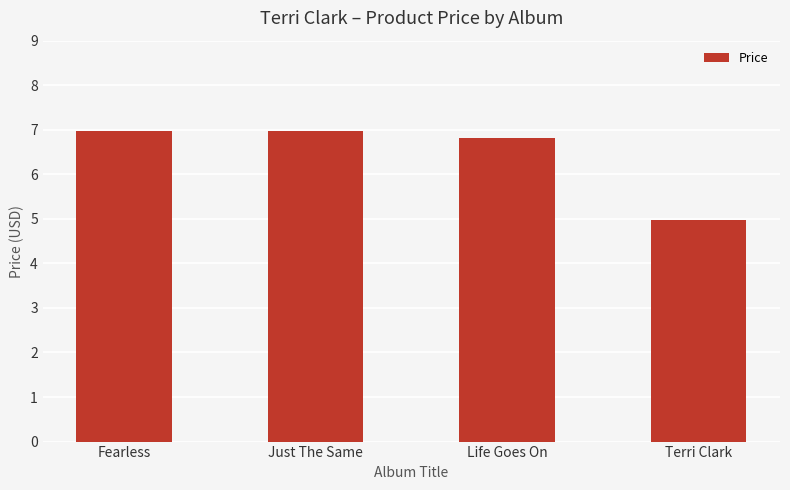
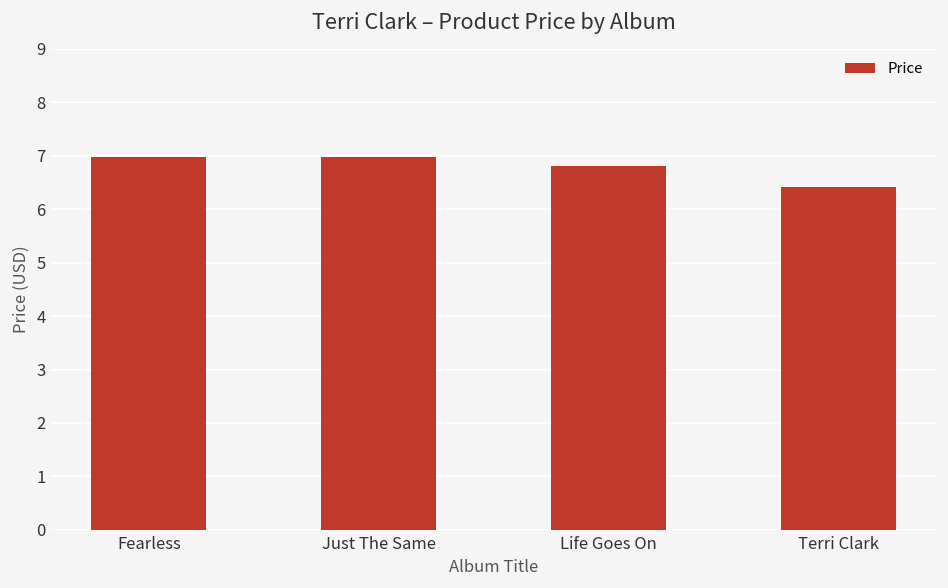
Terri Clark: 5.0 -> 6.4
